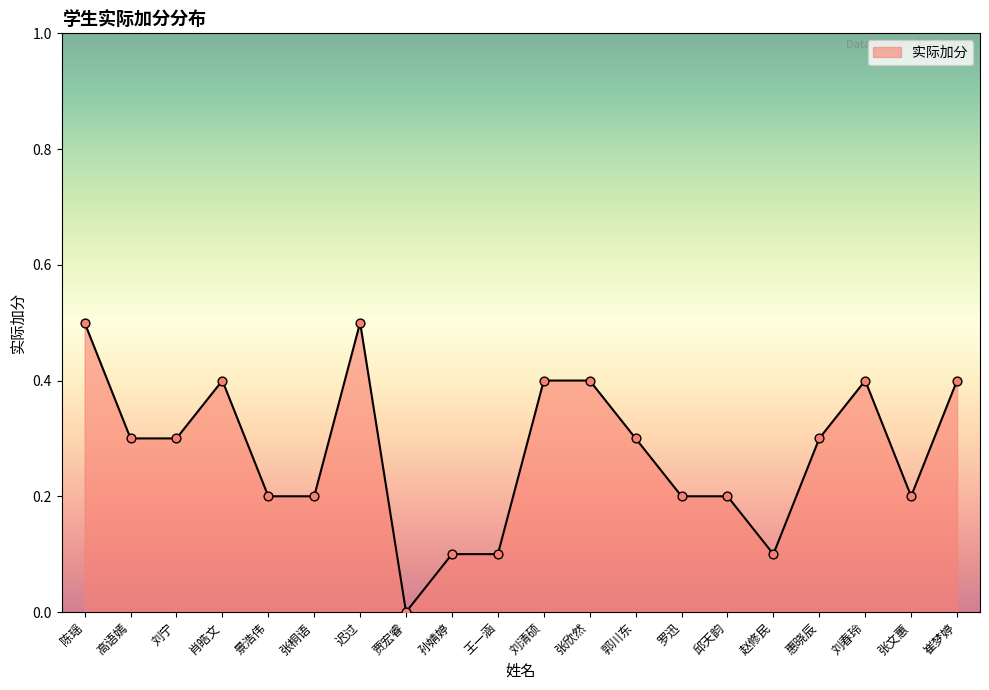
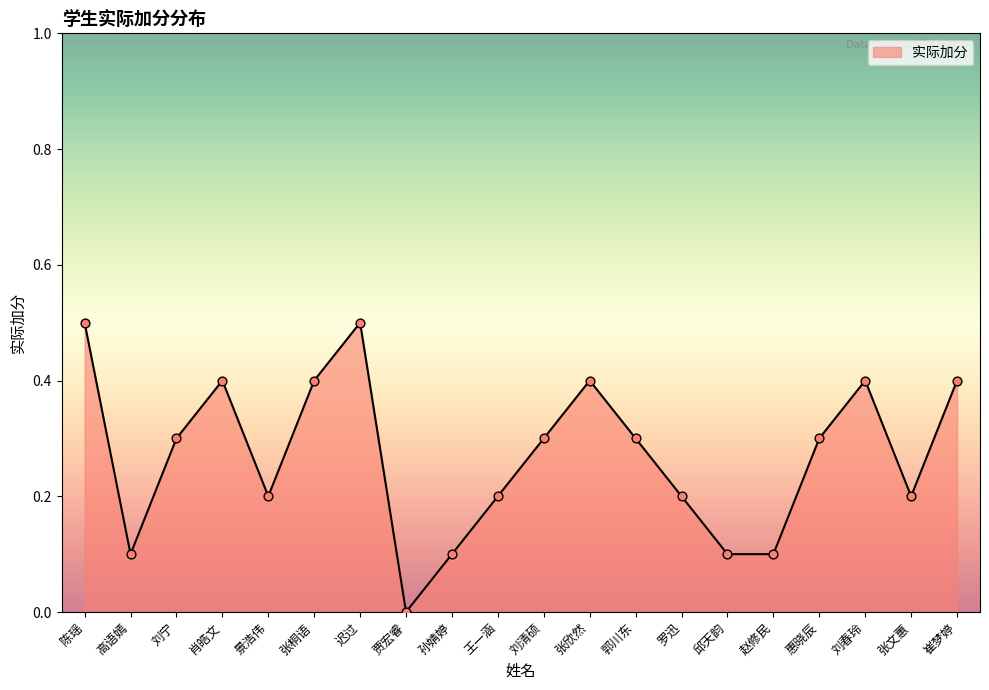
高语嫣: 0.3 -> 0.1
张桐语: 0.2 -> 0.4
王一涵: 0.1 -> 0.2
刘清硕: 0.4 -> 0.3
邱天韵: 0.2 -> 0.1
